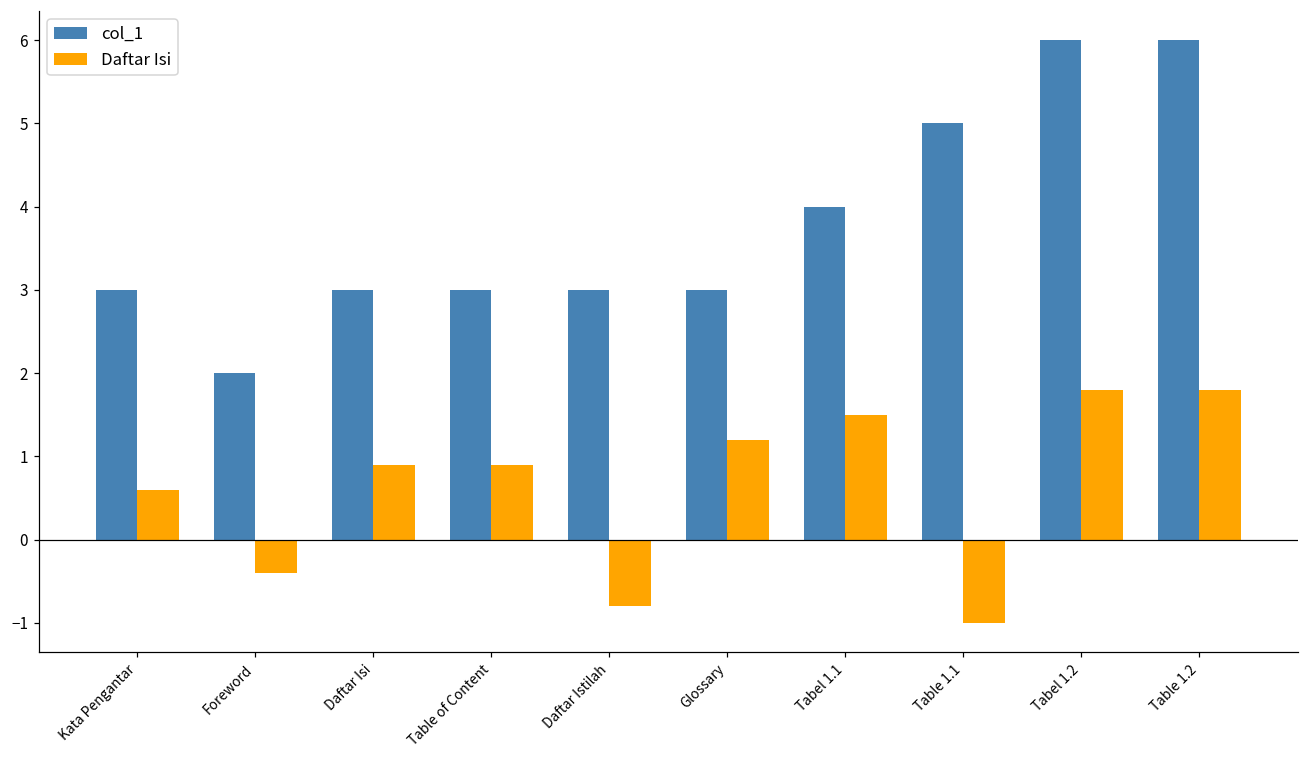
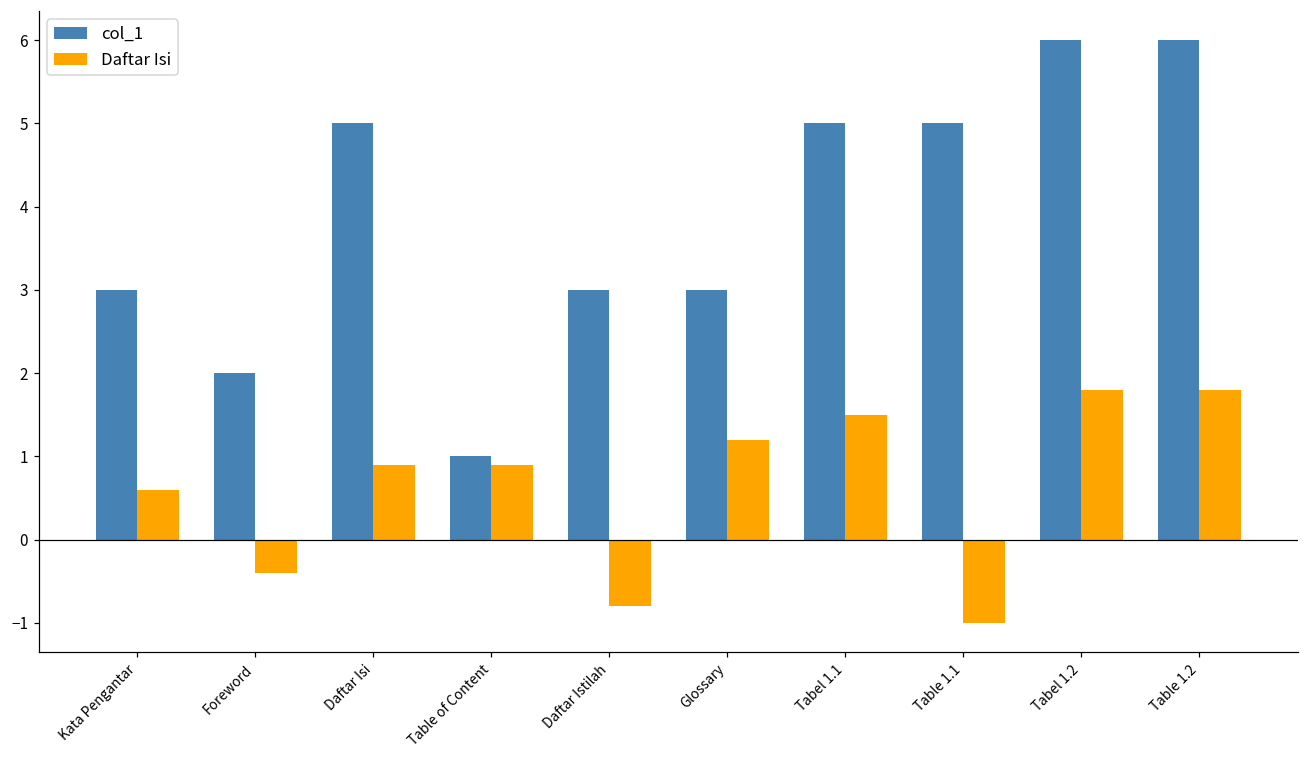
col_1, Daftar Isi: 3 -> 5
col_1, Table of Content: 3 -> 1
col_1, Tabel 1.1: 4 -> 5
